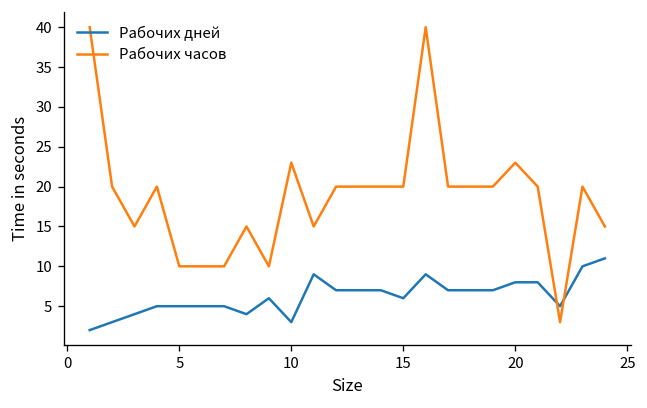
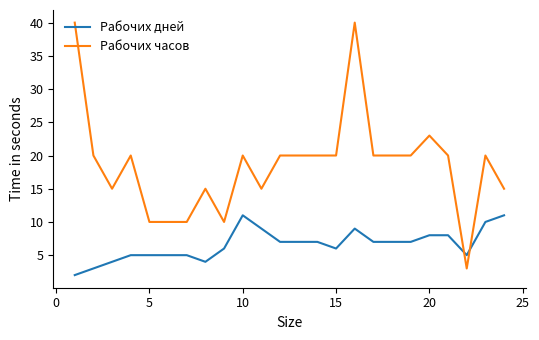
Рабочих дней, 10: 3 -> 11
Рабочих часов, 10: 23 -> 20
